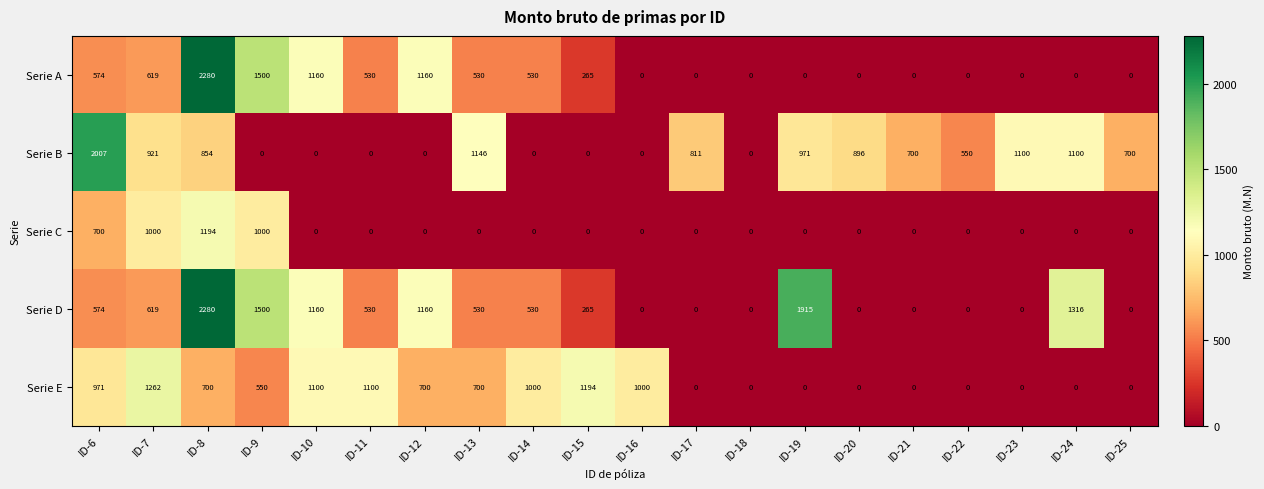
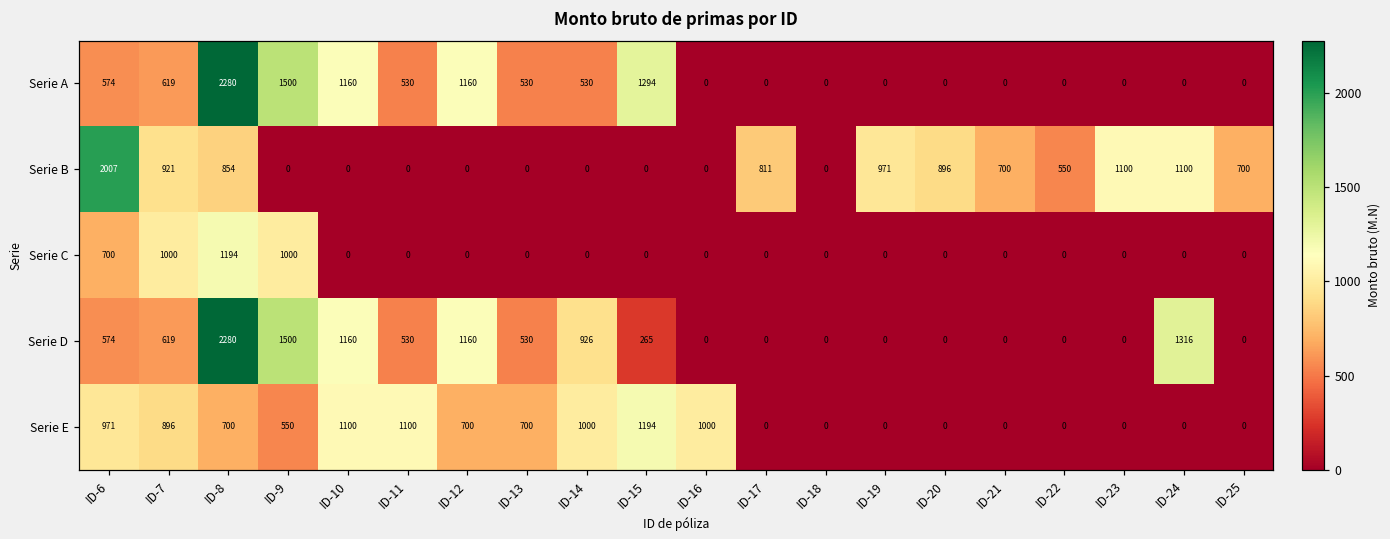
Serie A, ID-15: 265 -> 1294
Serie B, ID-13: 1146 -> 0
Serie D, ID-14: 530 -> 926
Serie D, ID-19: 1915 -> 0
Serie E, ID-7: 1262 -> 896
